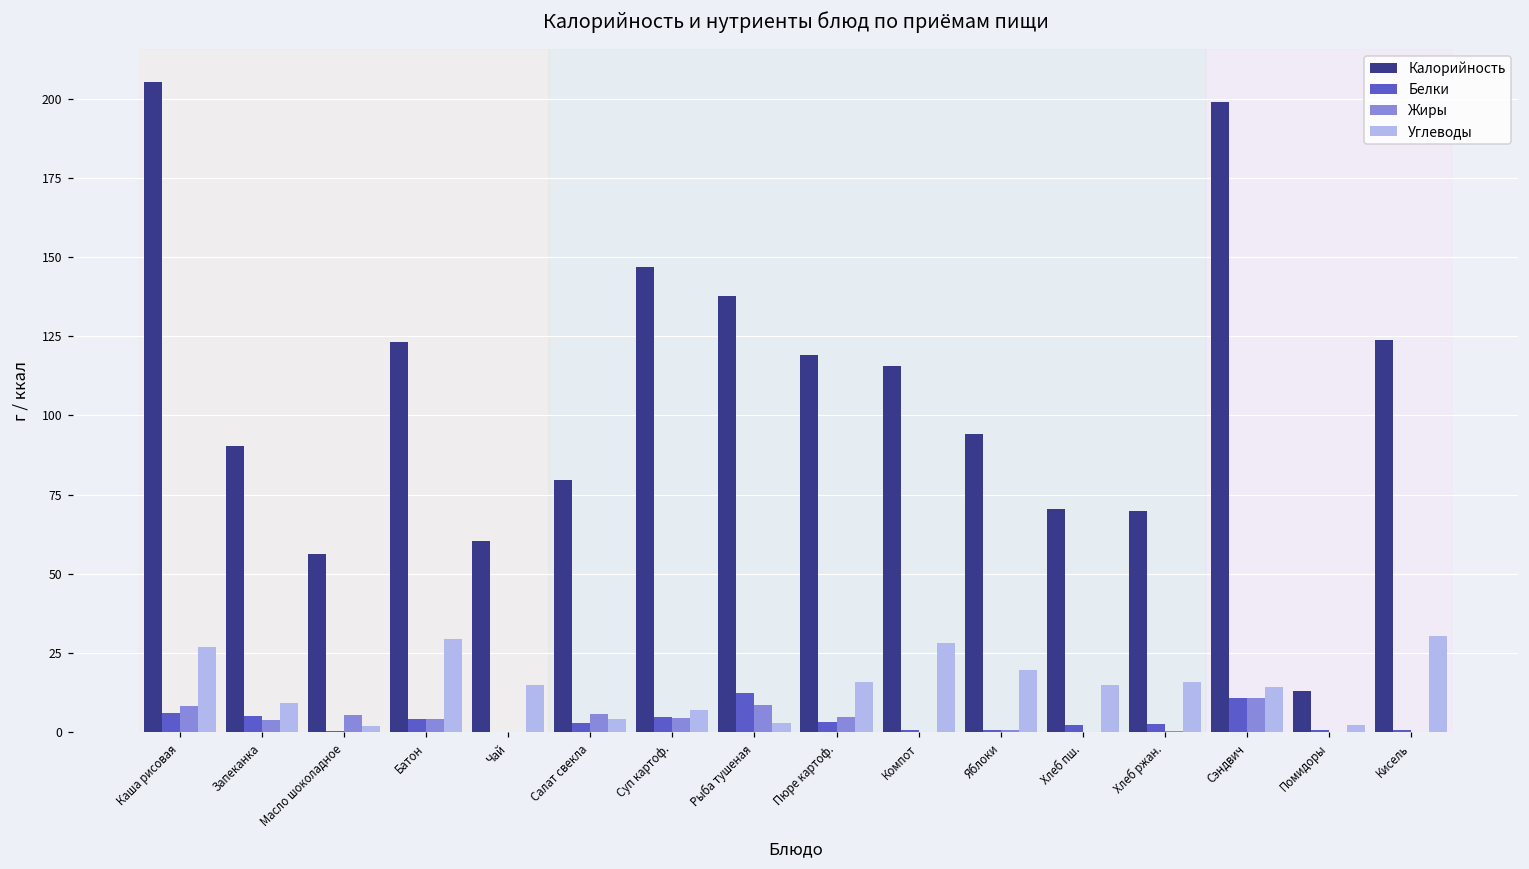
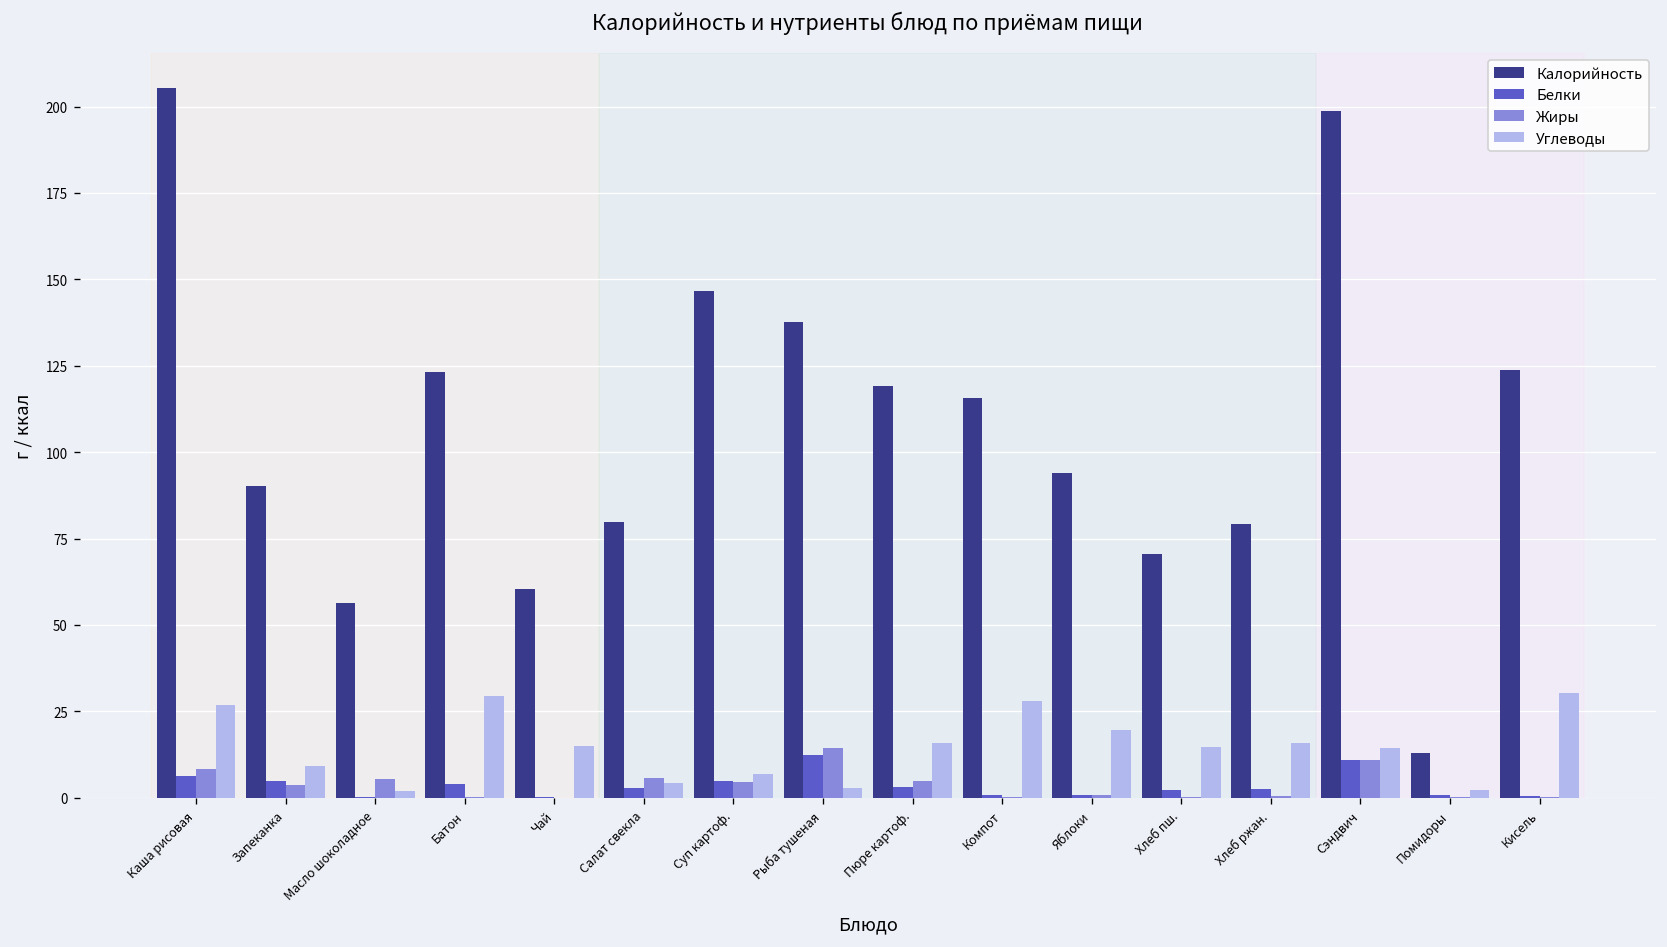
Жиры, Батон: 4 -> 0
Жиры, Рыба тушеная: 9 -> 14
Калорийность, Хлеб ржан.: 70 -> 79
